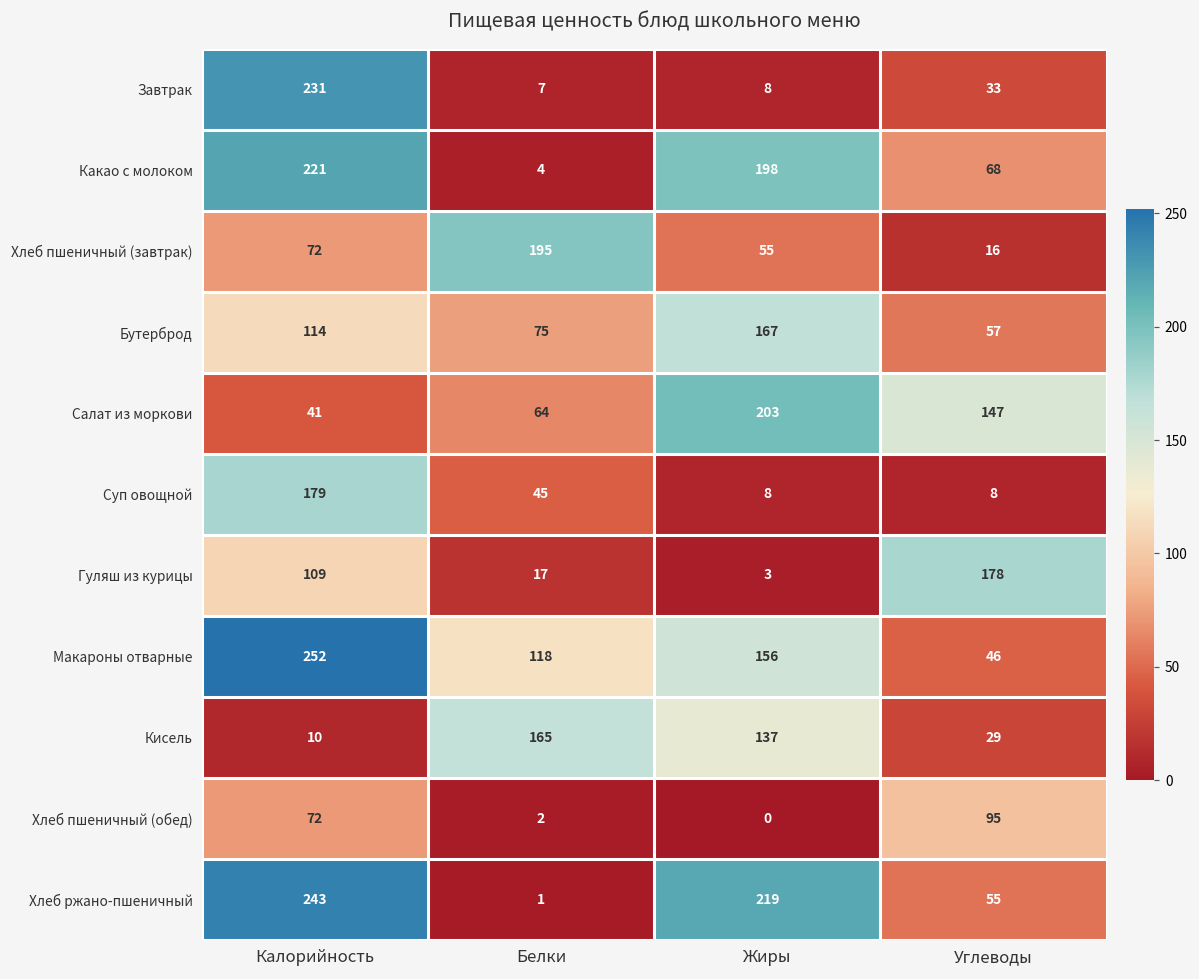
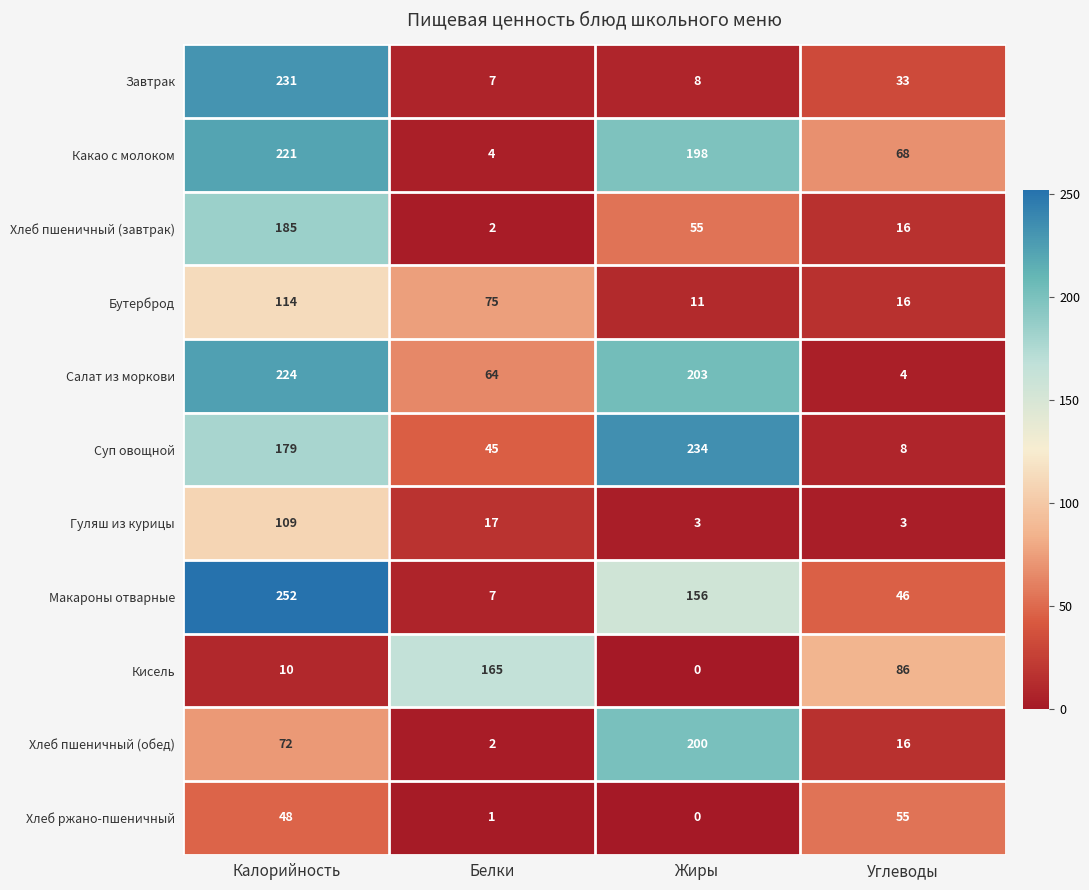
Хлеб пшеничный (завтрак), Калорийность: 72 -> 185
Хлеб пшеничный (завтрак), Белки: 195 -> 2
Бутерброд, Жиры: 167 -> 11
Бутерброд, Углеводы: 57 -> 16
Салат из моркови, Калорийность: 41 -> 224
Салат из моркови, Углеводы: 147 -> 4
Суп овощной, Жиры: 8 -> 234
Гуляш из курицы, Углеводы: 178 -> 3
Макароны отварные, Белки: 118 -> 7
Кисель, Жиры: 137 -> 0
Кисель, Углеводы: 29 -> 86
Хлеб пшеничный (обед), Жиры: 0 -> 200
Хлеб пшеничный (обед), Углеводы: 95 -> 16
Хлеб ржано-пшеничный, Калорийность: 243 -> 48
Хлеб ржано-пшеничный, Жиры: 219 -> 0
